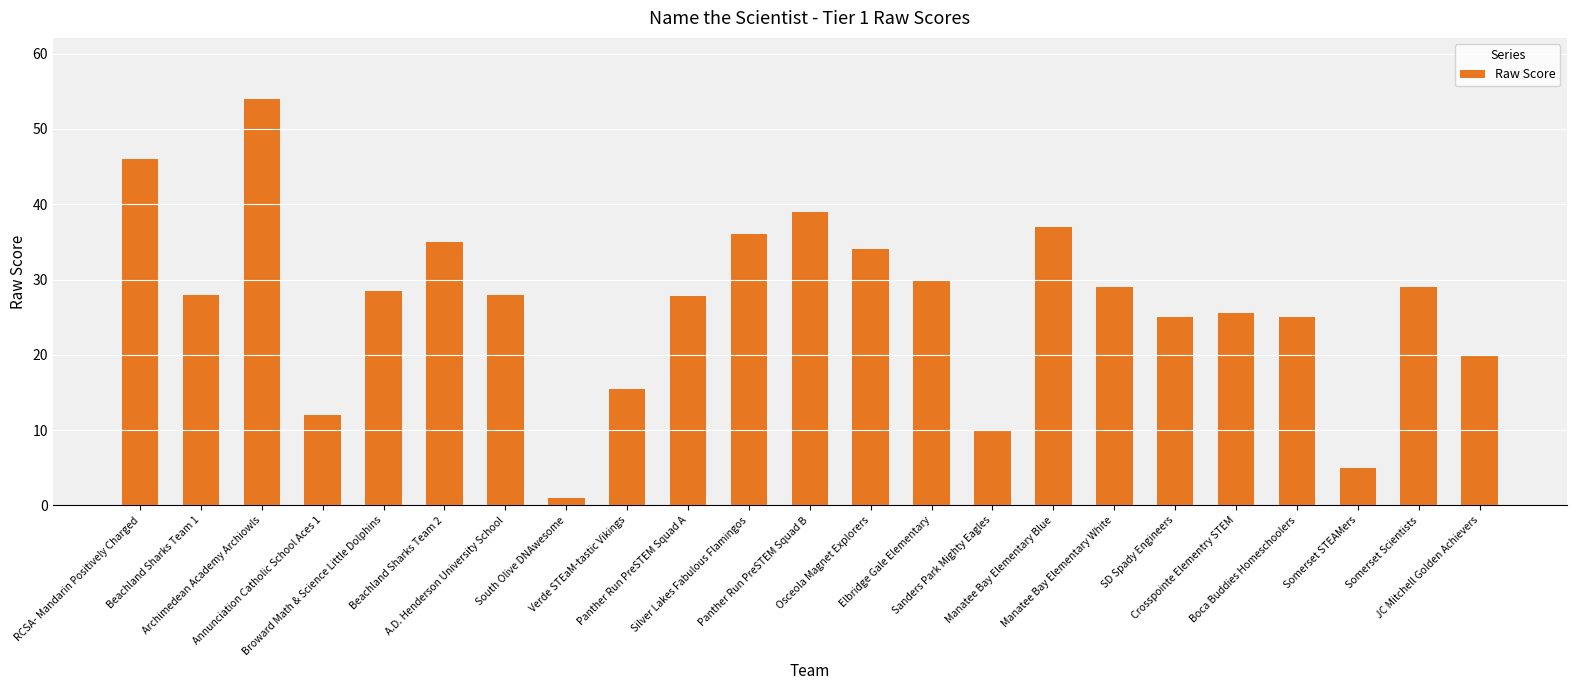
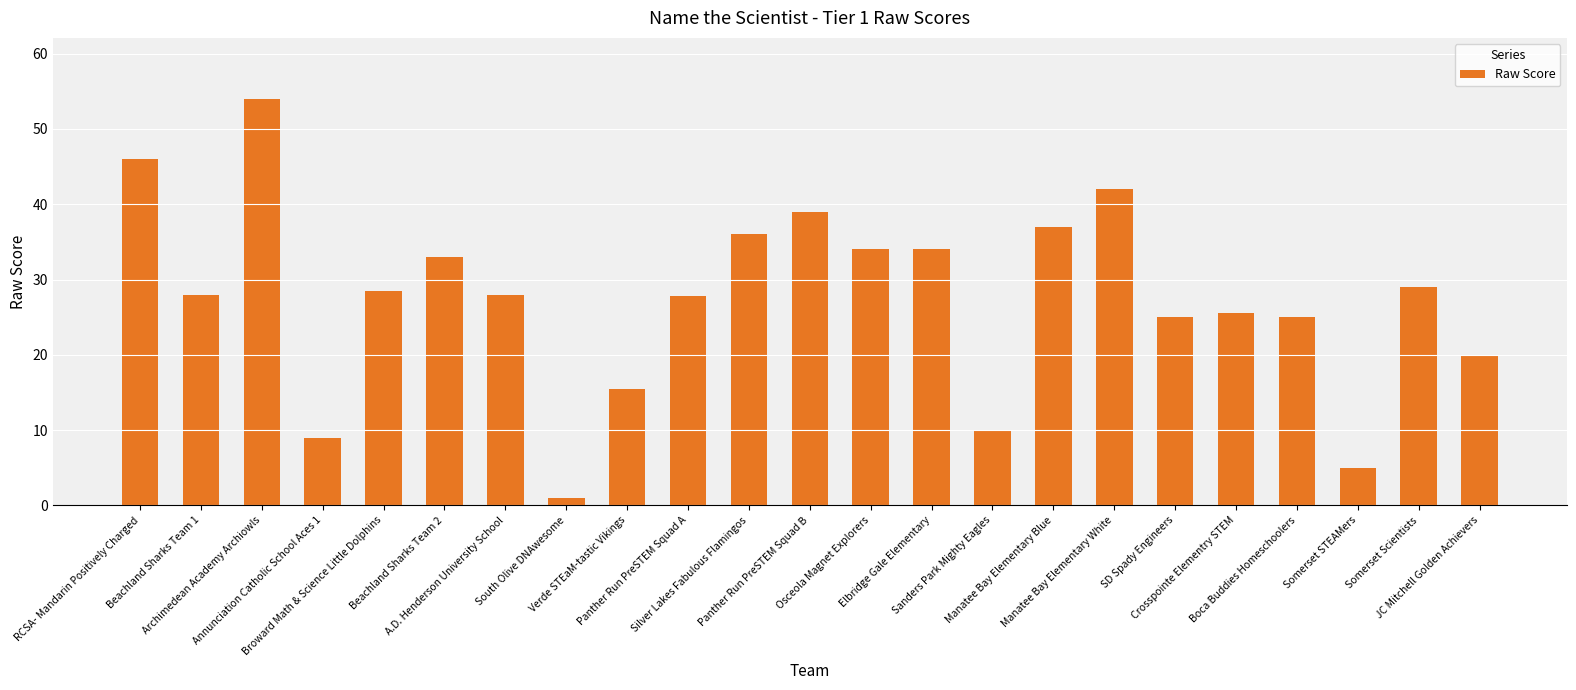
Annunciation Catholic School Aces 1: 12 -> 9
Beachland Sharks Team 2: 35 -> 33
Elbridge Gale Elementary: 30 -> 34
Manatee Bay Elementary White: 29 -> 42
